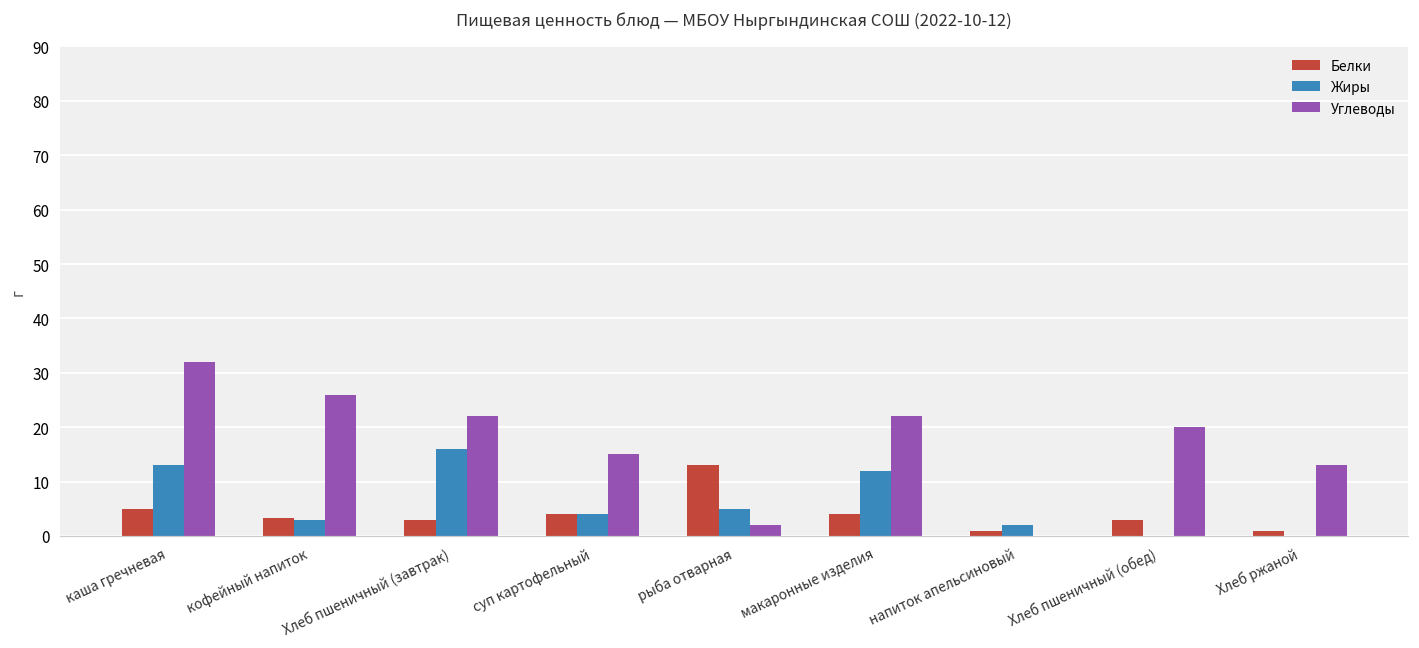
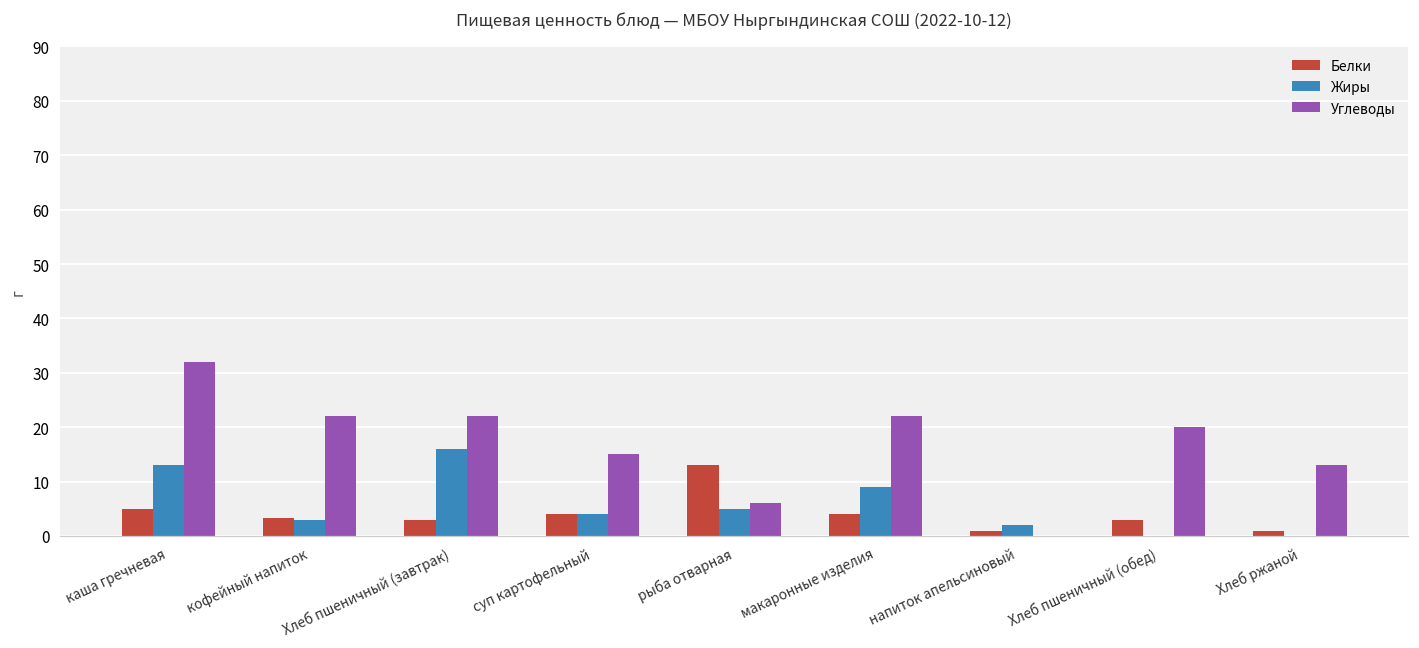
Углеводы, кофейный напиток: 26 -> 22
Углеводы, рыба отварная: 2 -> 6
Жиры, макаронные изделия: 12 -> 9
